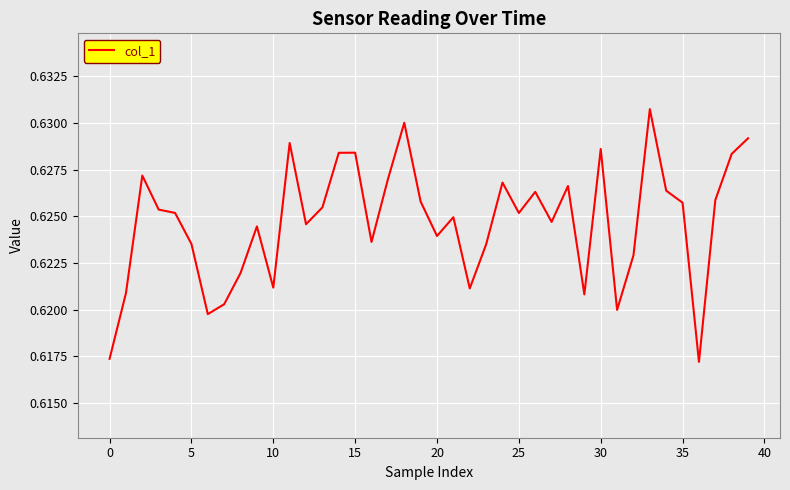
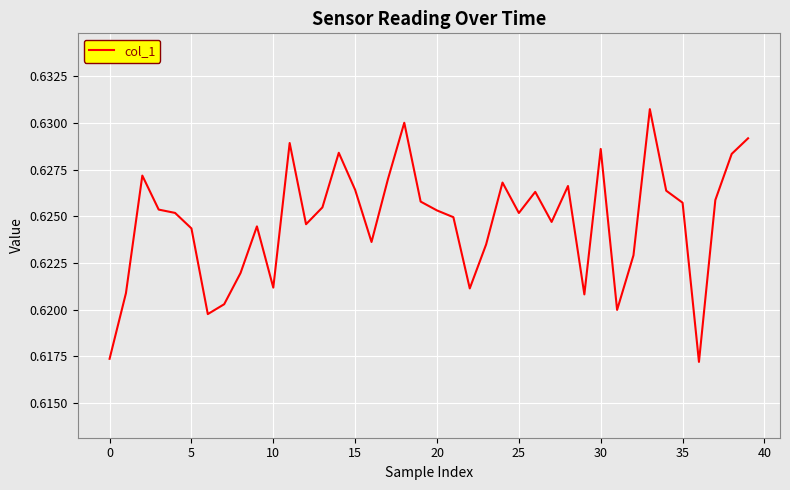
5: 0.6235 -> 0.6243
15: 0.6284 -> 0.6264
20: 0.6239 -> 0.6253
